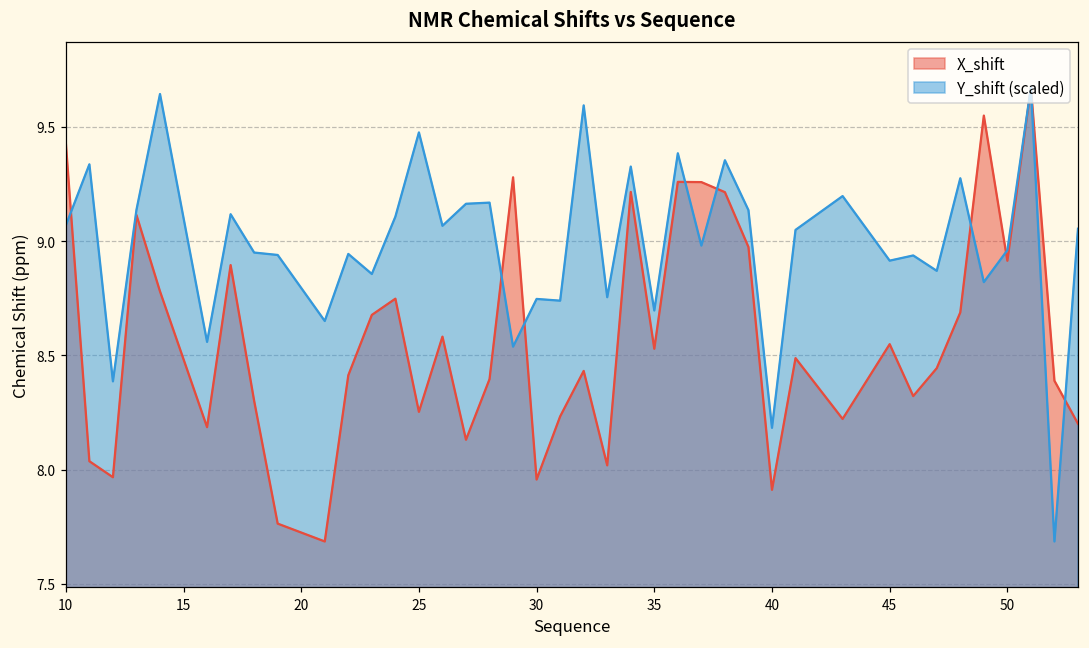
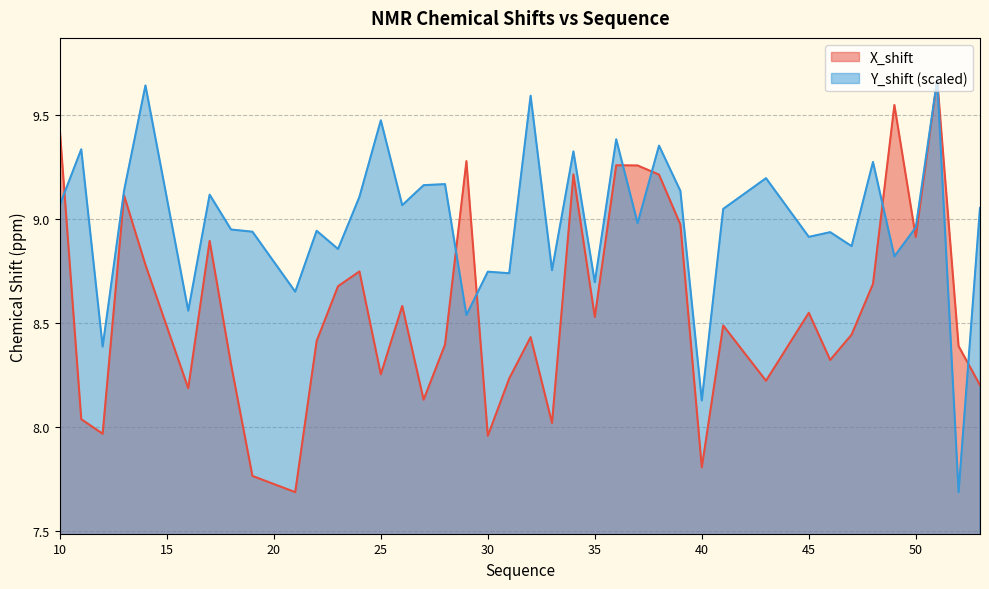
X_shift, 40: 7.91 -> 7.81
Y_shift (scaled), 40: 8.18 -> 8.13
